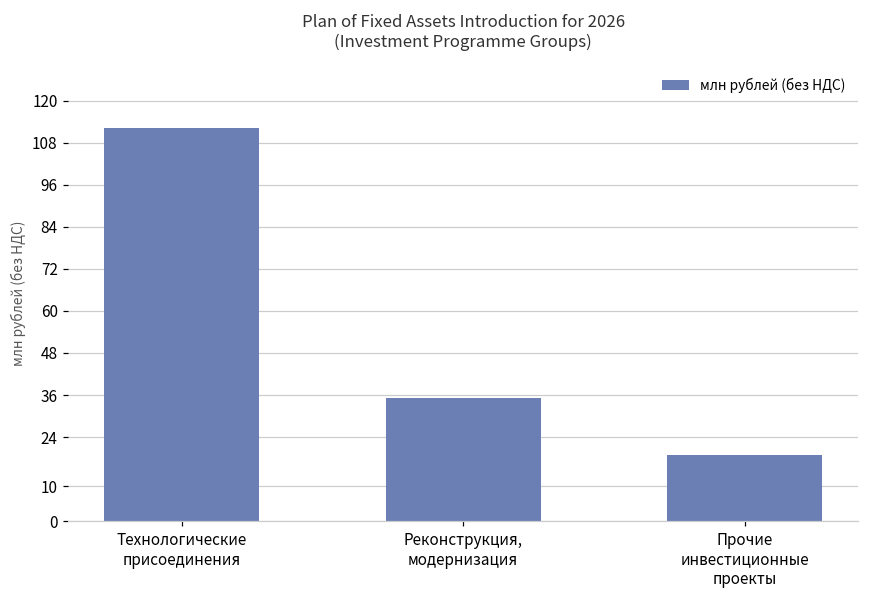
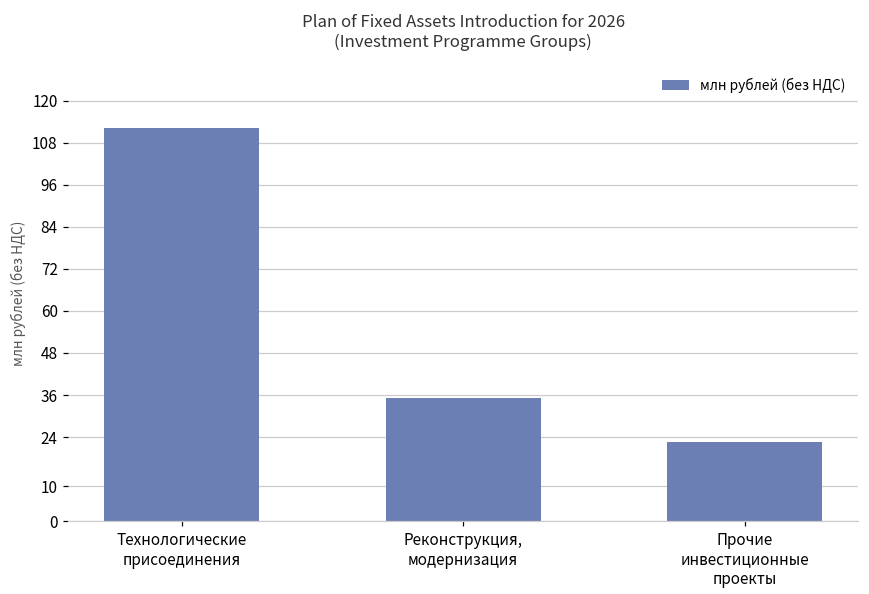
Прочие инвестиционные проекты: 19 -> 23
